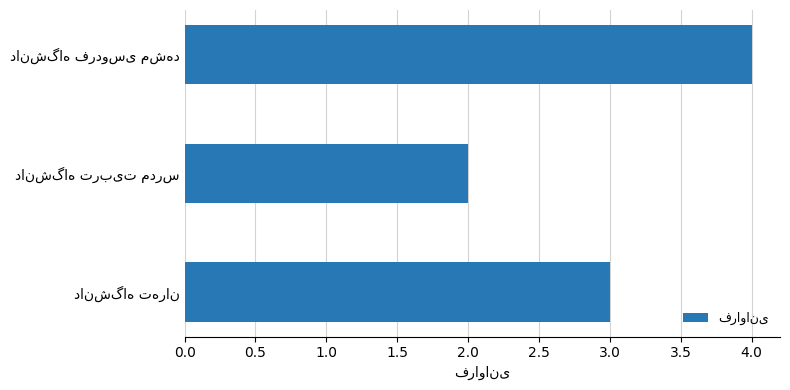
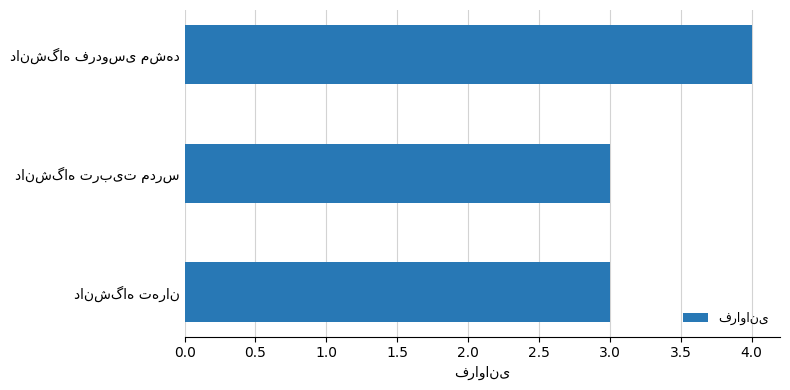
دانشگاه تربیت مدرس: 2 -> 3
